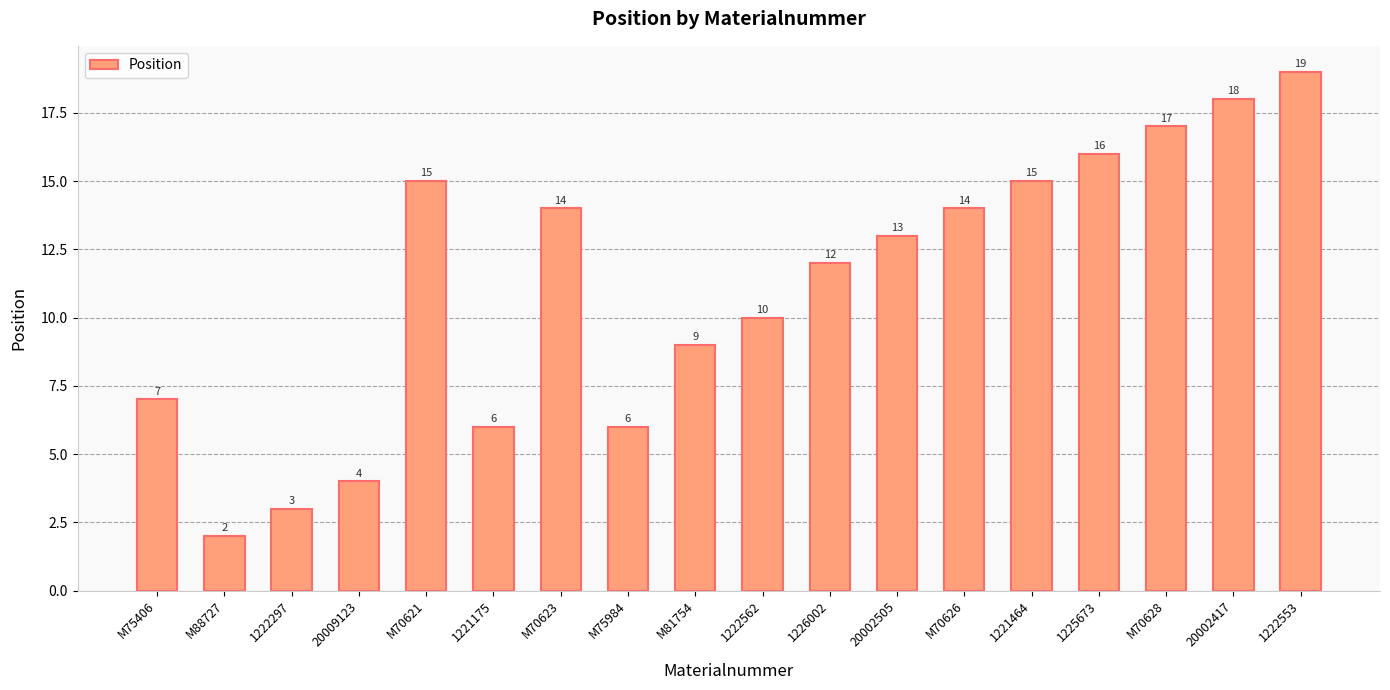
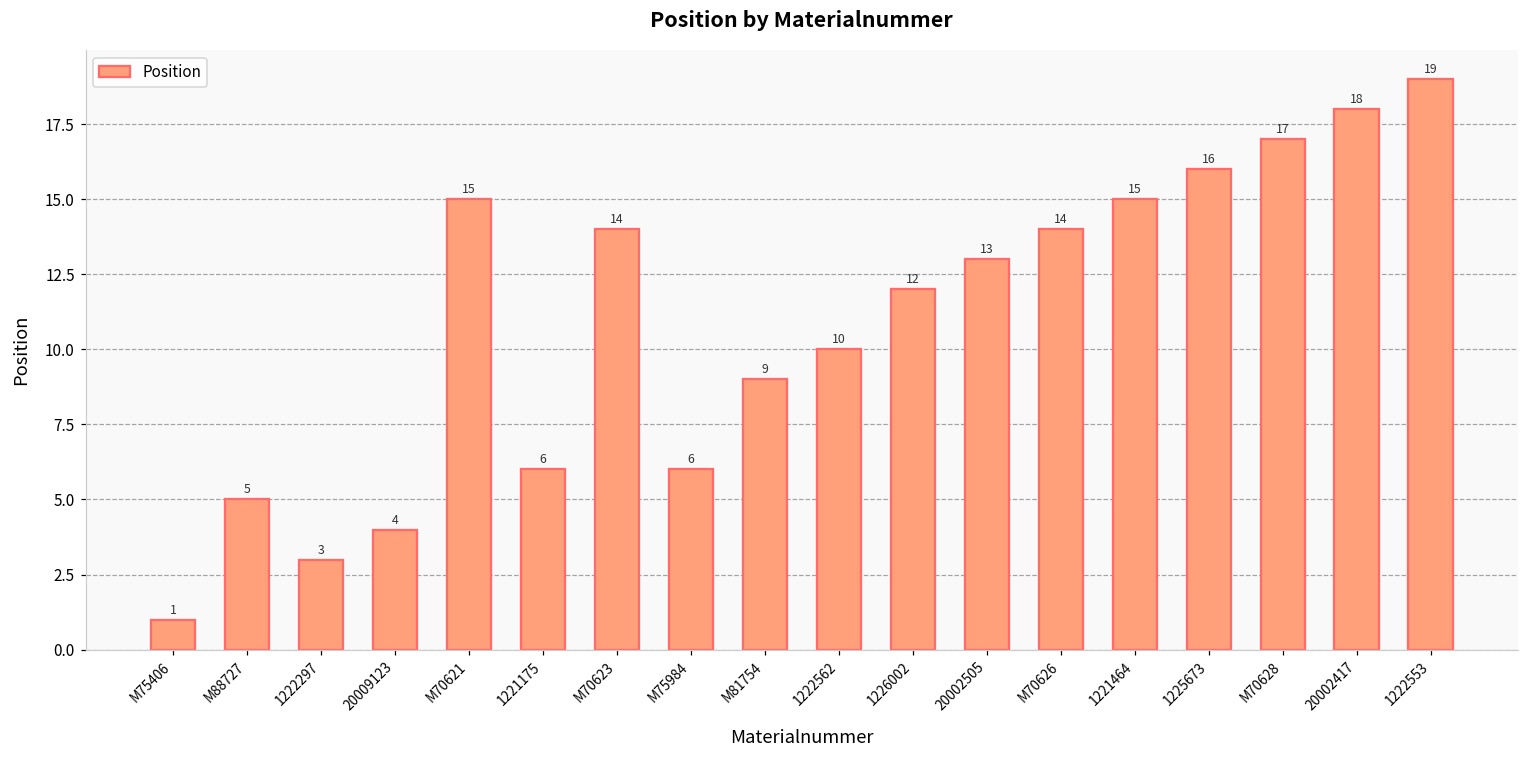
M75406: 7 -> 1
M88727: 2 -> 5
